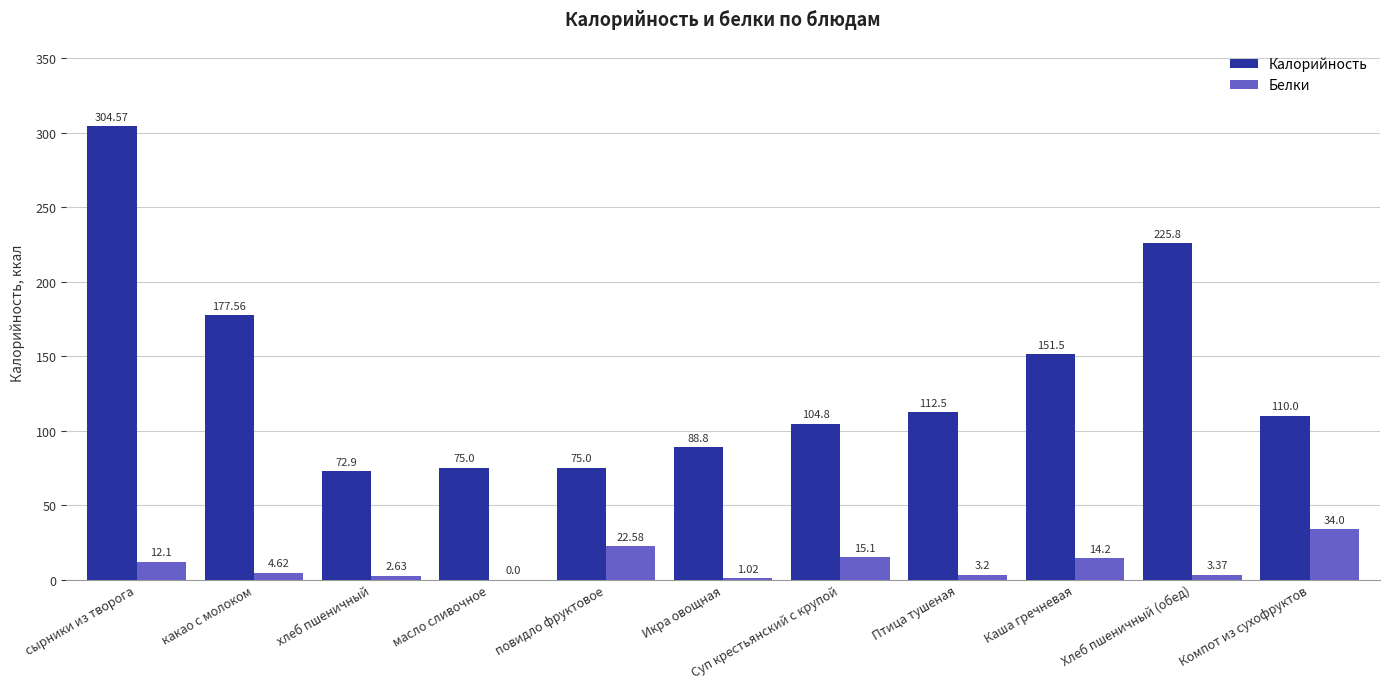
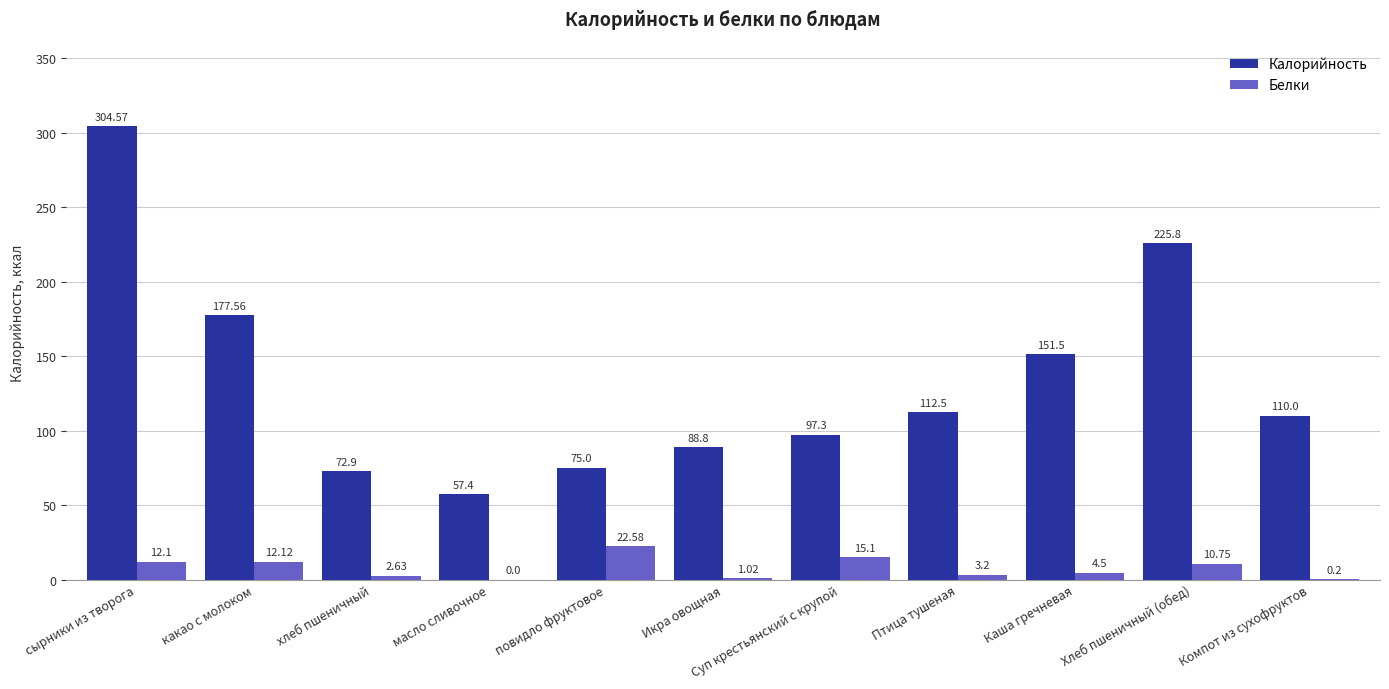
Белки, какао с молоком: 4.62 -> 12.12
Калорийность, масло сливочное: 75.0 -> 57.4
Калорийность, Суп крестьянский с крупой: 104.8 -> 97.3
Белки, Каша гречневая: 14.2 -> 4.5
Белки, Хлеб пшеничный (обед): 3.37 -> 10.75
Белки, Компот из сухофруктов: 34.0 -> 0.2
